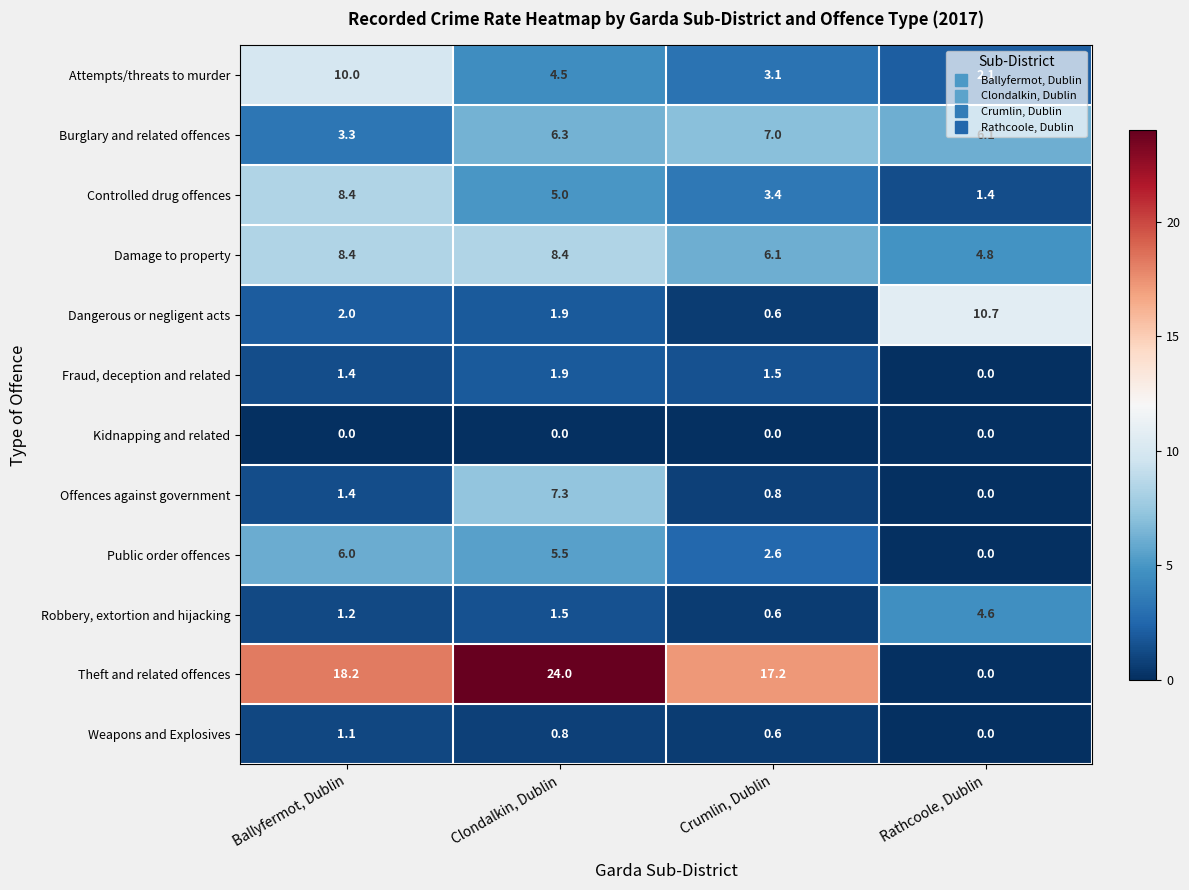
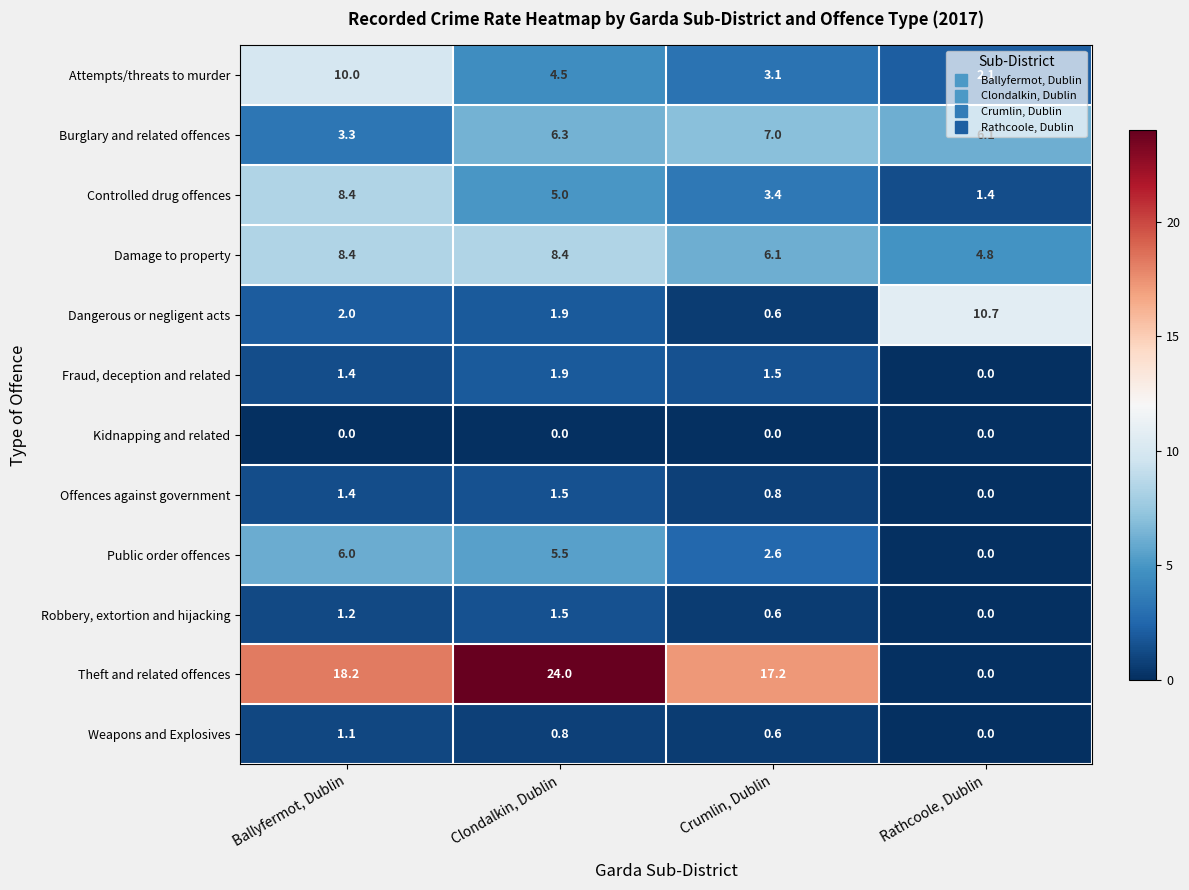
Offences against government, Clondalkin, Dublin: 7.3 -> 1.5
Robbery, extortion and hijacking, Rathcoole, Dublin: 4.6 -> 0.0
